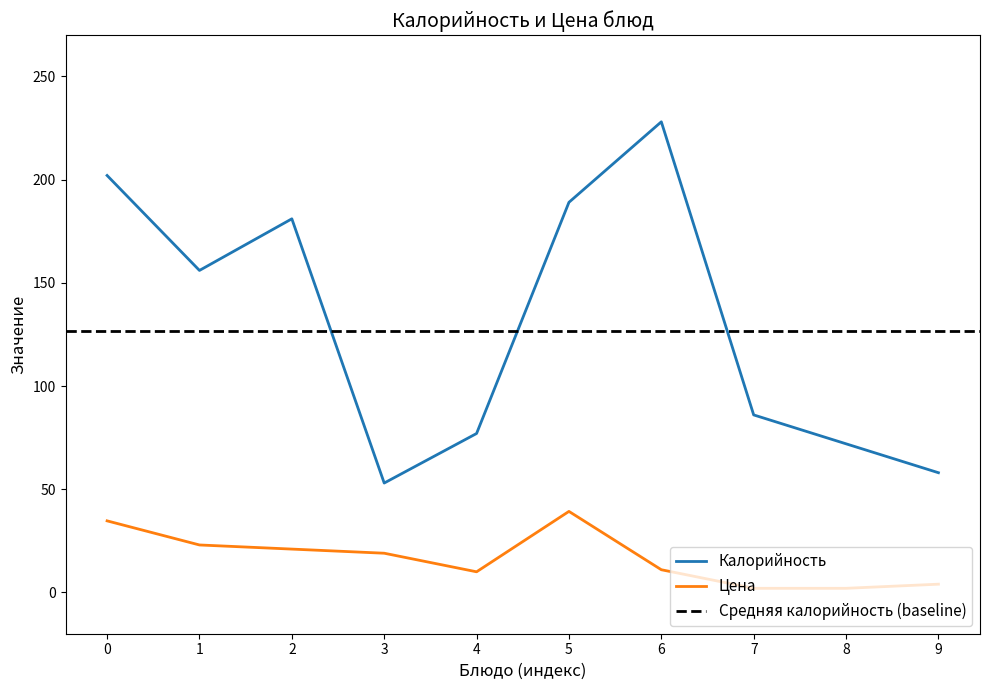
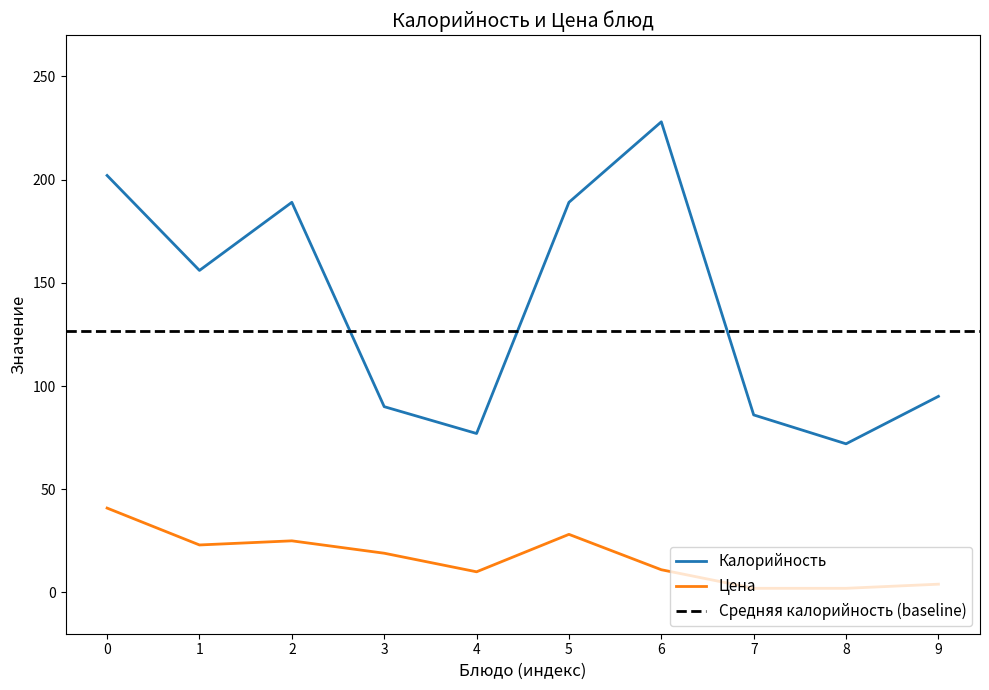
Цена, 0: 35 -> 41
Калорийность, 2: 181 -> 189
Цена, 2: 21 -> 25
Калорийность, 3: 53 -> 90
Цена, 5: 39 -> 28
Калорийность, 9: 58 -> 95
